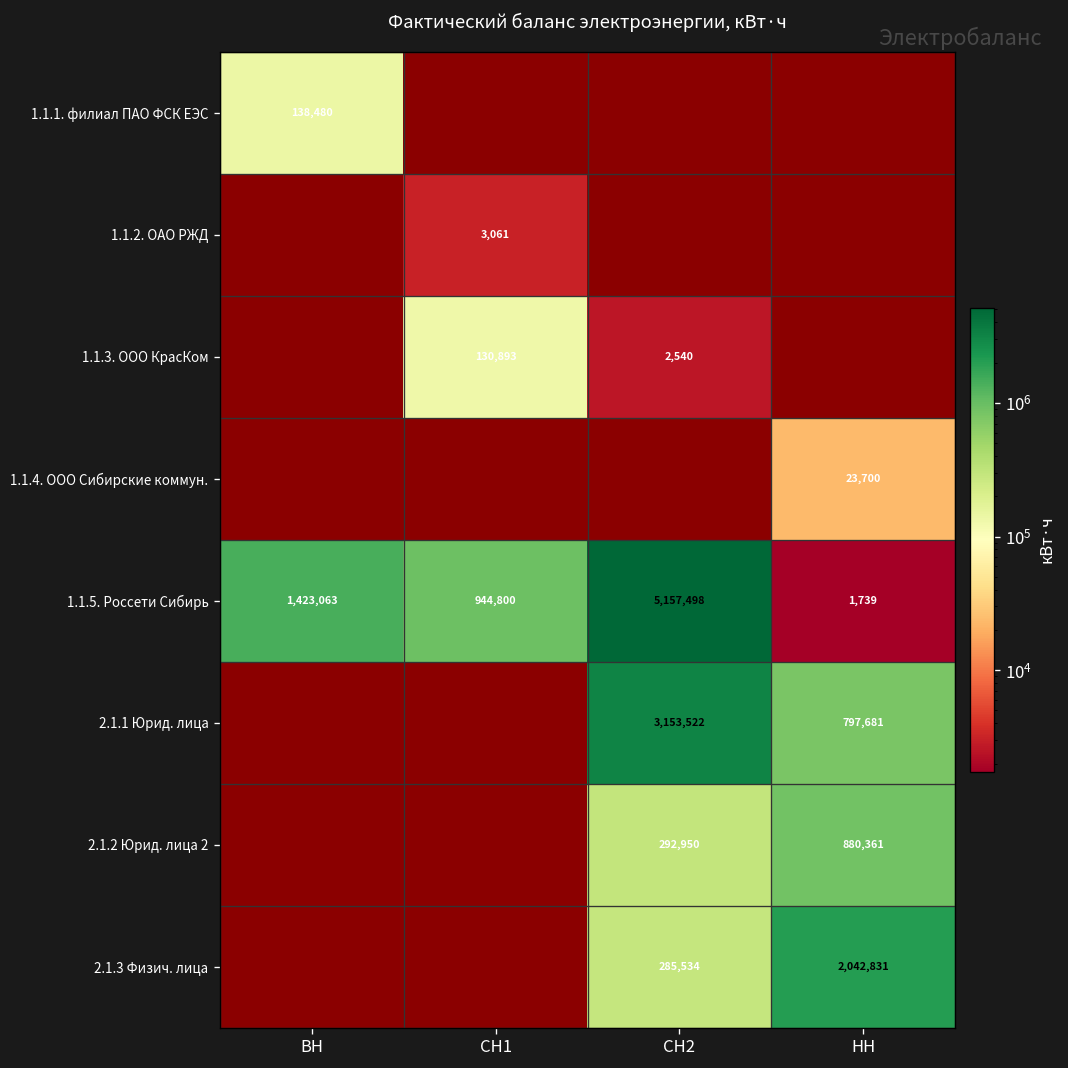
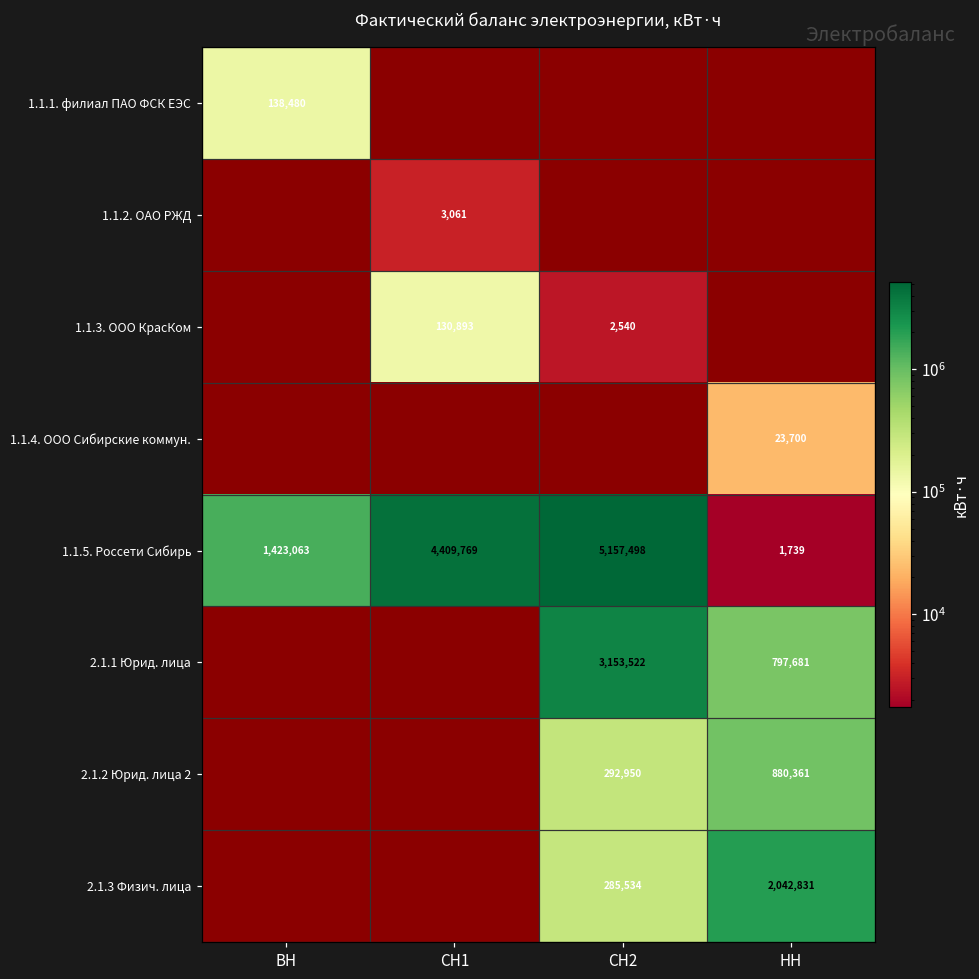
1.1.5. Россети Сибирь, СН1: 944,800 -> 4,409,769
